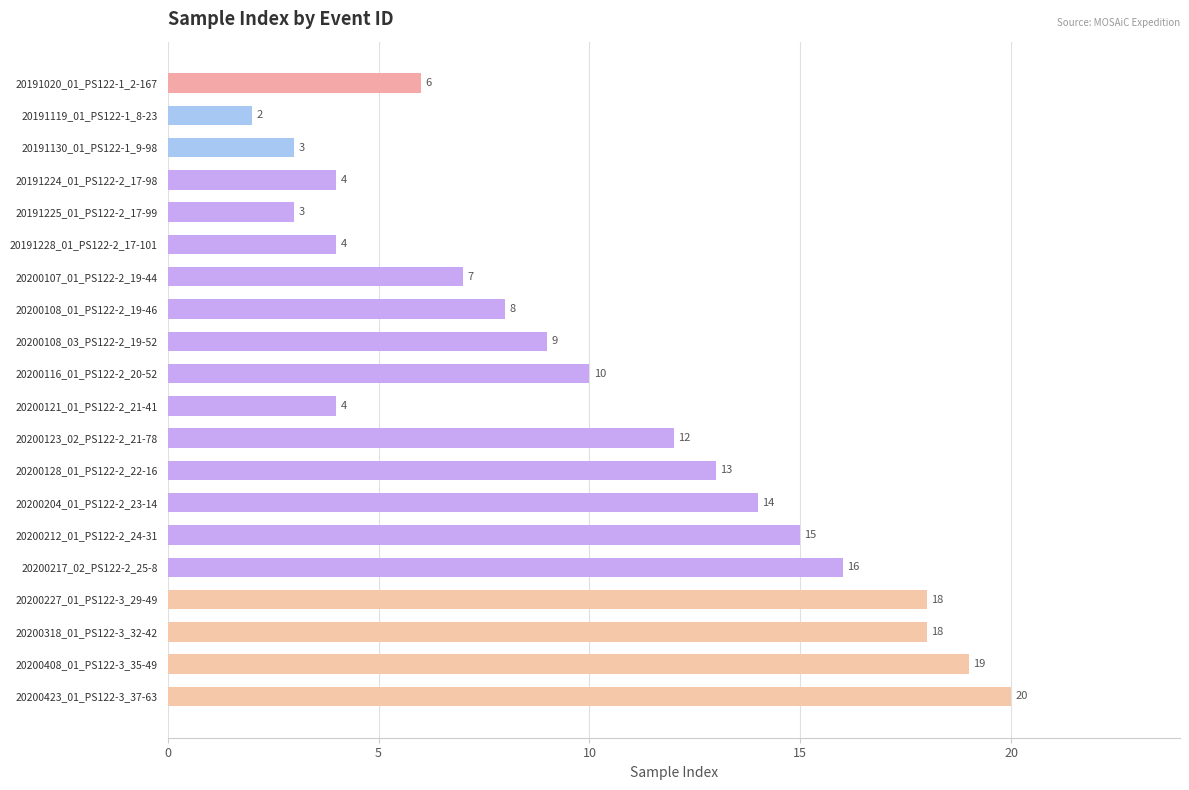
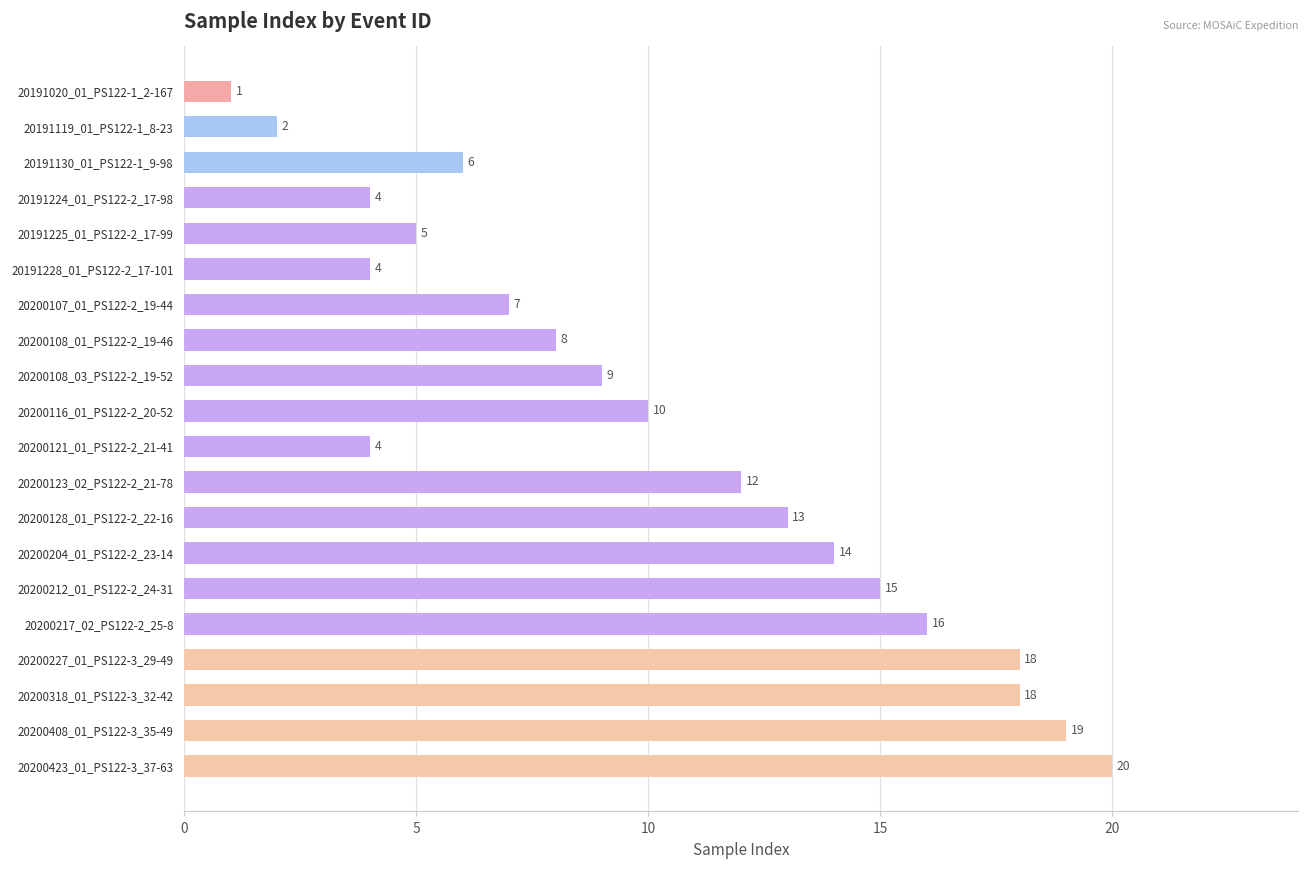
20191020_01_PS122-1_2-167: 6 -> 1
20191130_01_PS122-1_9-98: 3 -> 6
20191225_01_PS122-2_17-99: 3 -> 5
